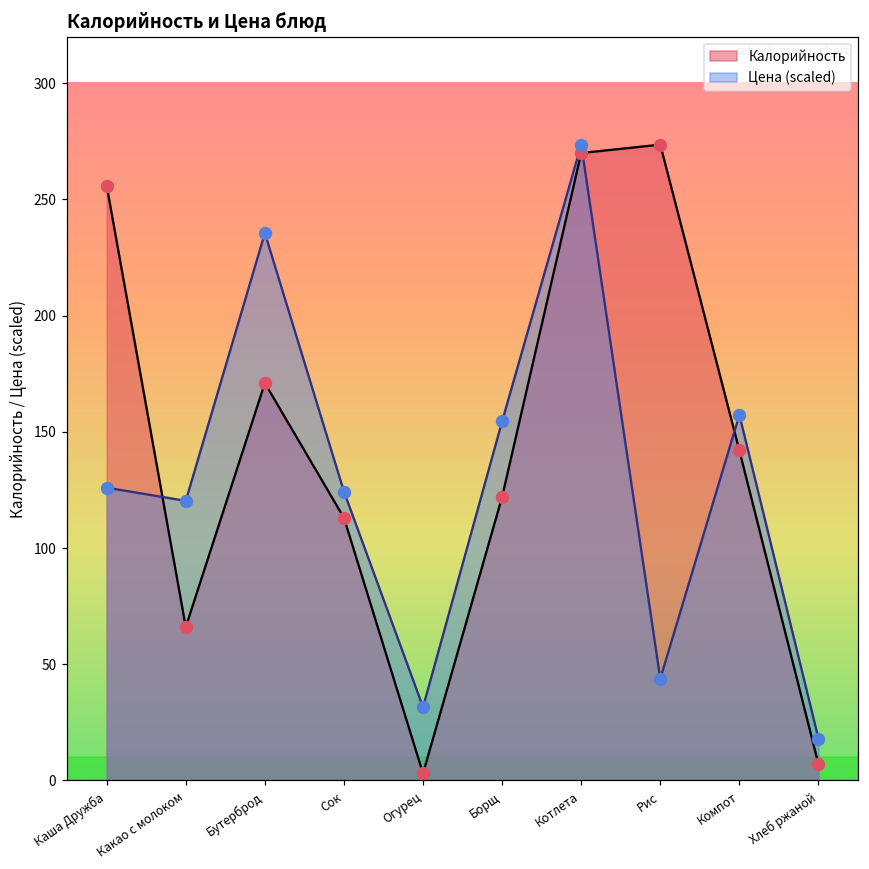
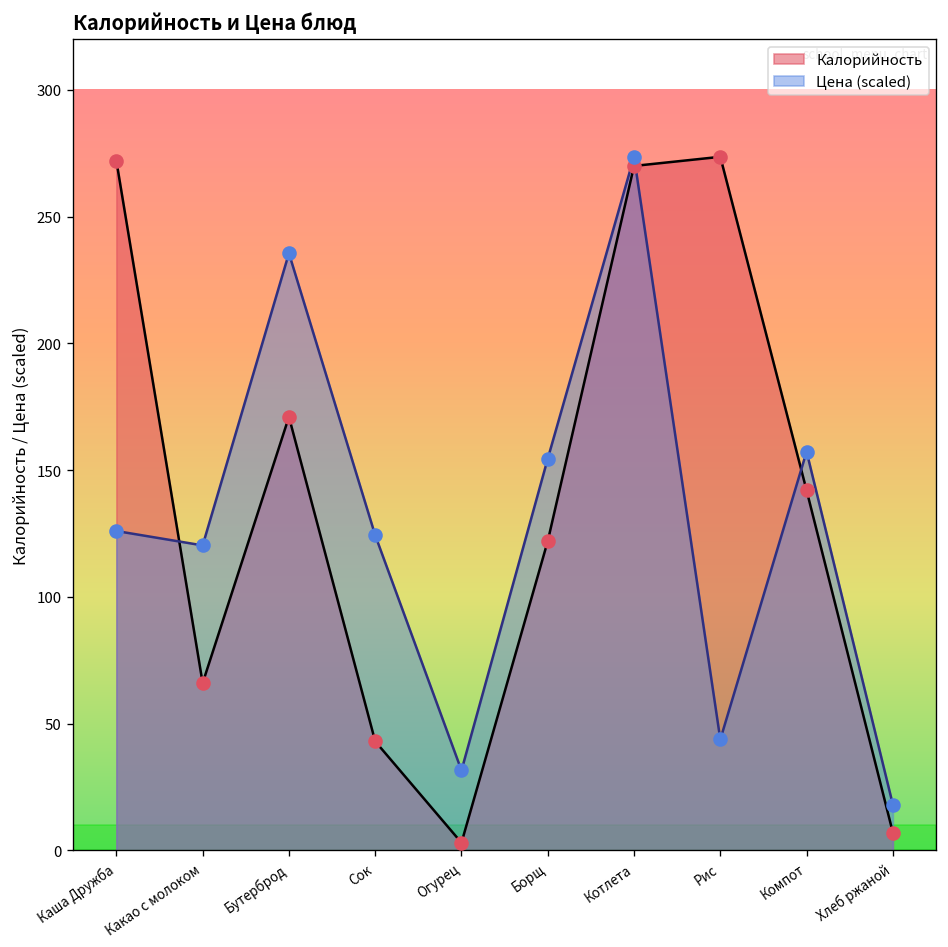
Калорийность, Каша Дружба: 256 -> 272
Калорийность, Сок: 113 -> 43
